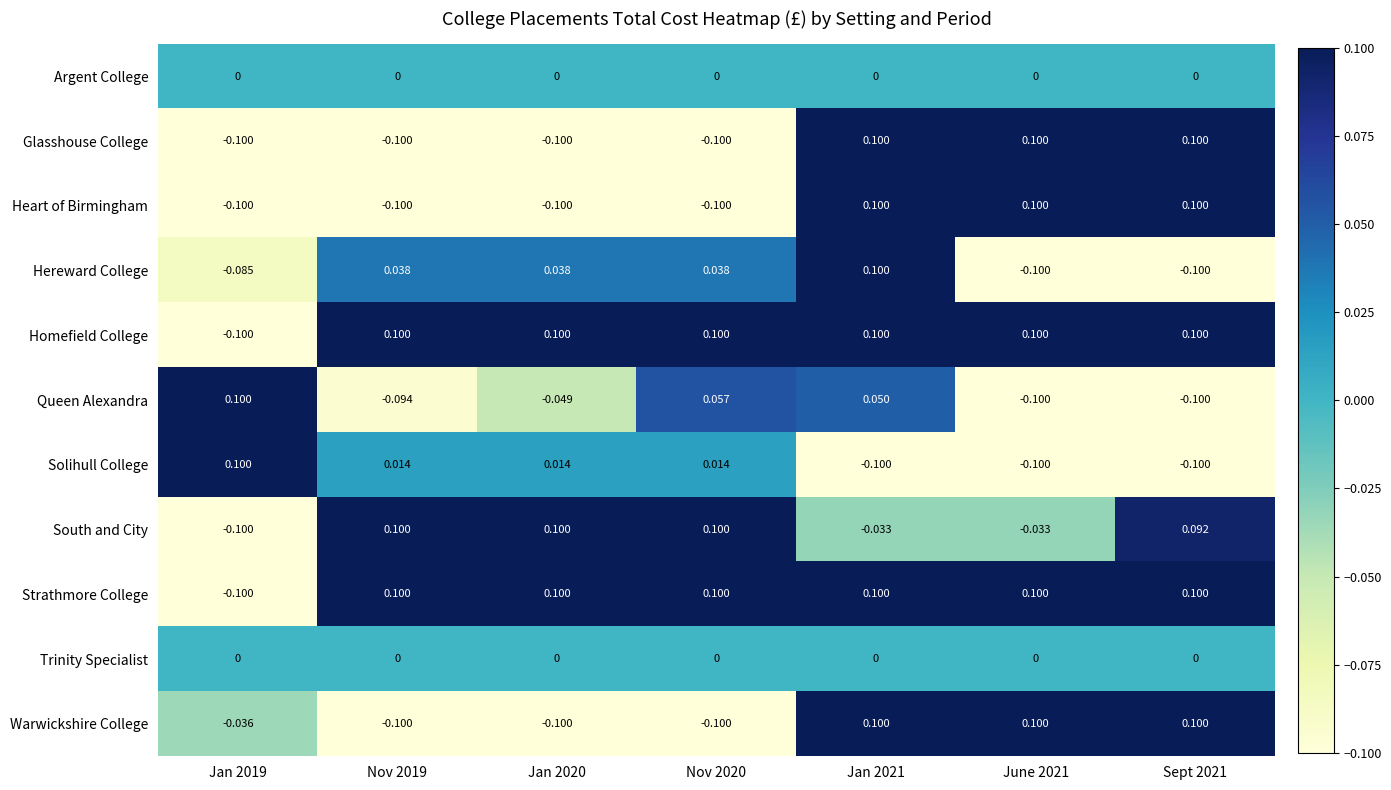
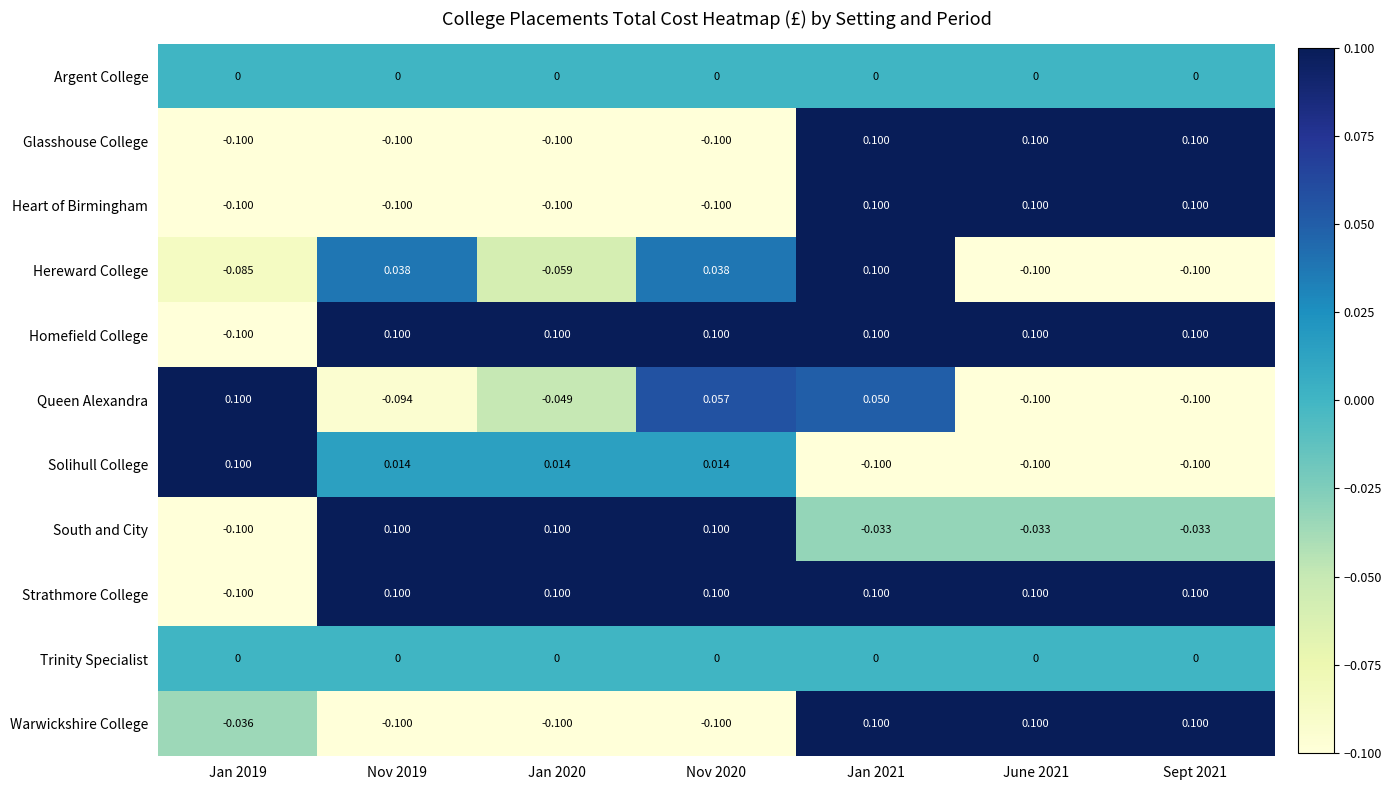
Hereward College, Jan 2020: 0.038 -> -0.059
South and City, Sept 2021: 0.092 -> -0.033
